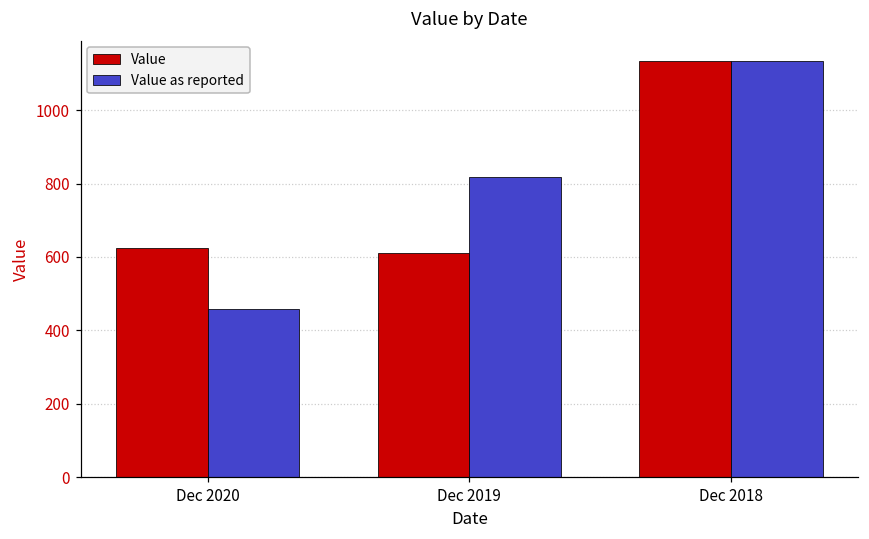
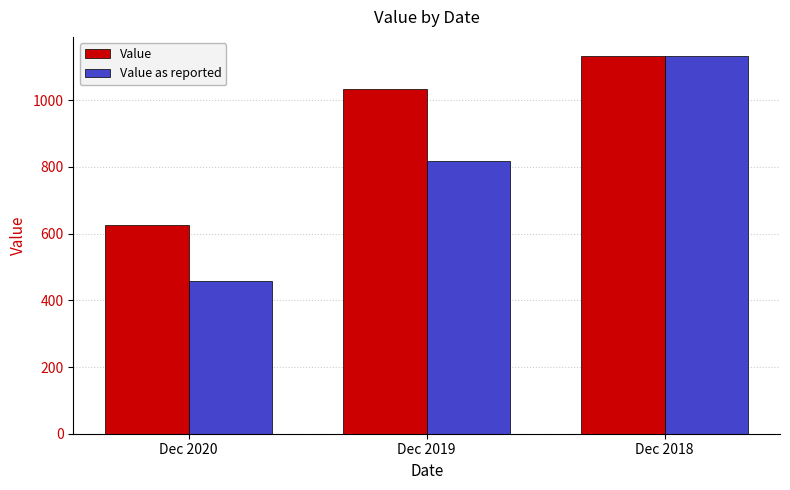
Value, Dec 2019: 610 -> 1030
